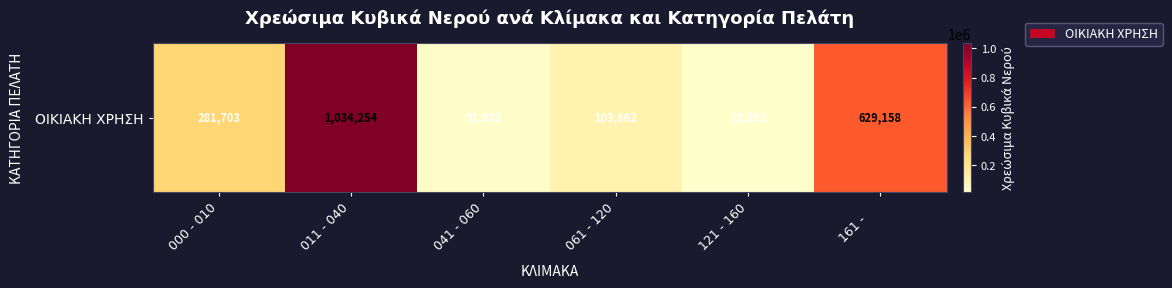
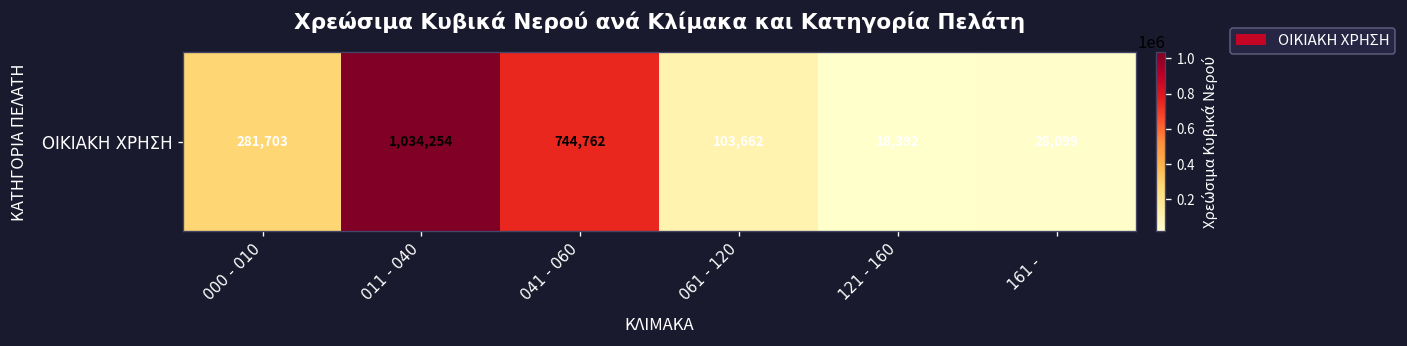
ΟΙΚΙΑΚΗ ΧΡΗΣΗ, 041 - 060: 31,082 -> 744,762
ΟΙΚΙΑΚΗ ΧΡΗΣΗ, 161 -: 629,158 -> 28,099
